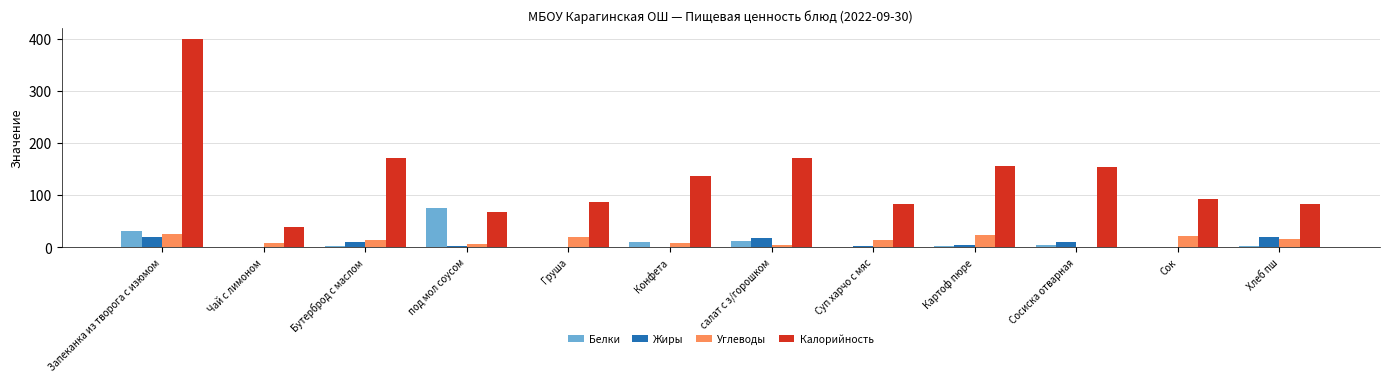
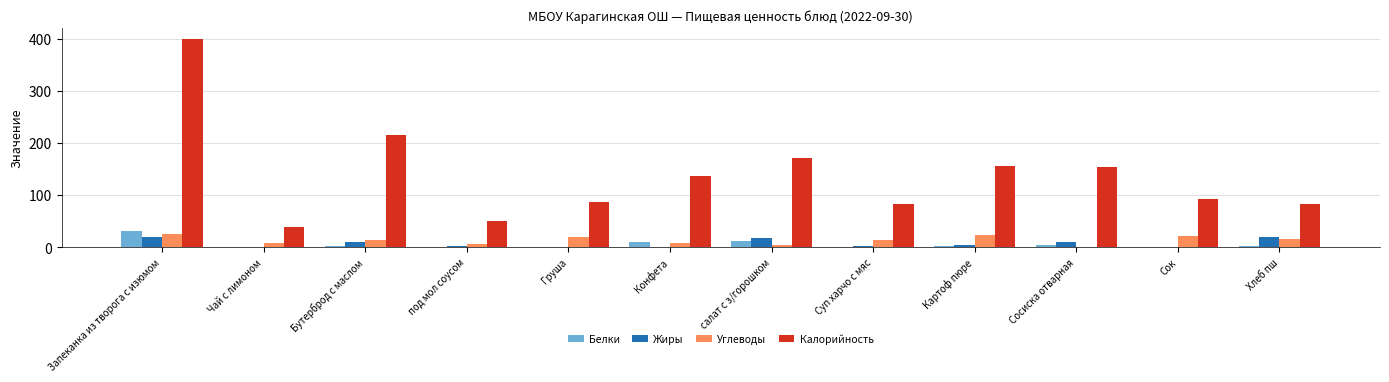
Калорийность, Бутерброд с маслом: 170 -> 220
Белки, под мол соусом: 80 -> 0
Калорийность, под мол соусом: 70 -> 50
